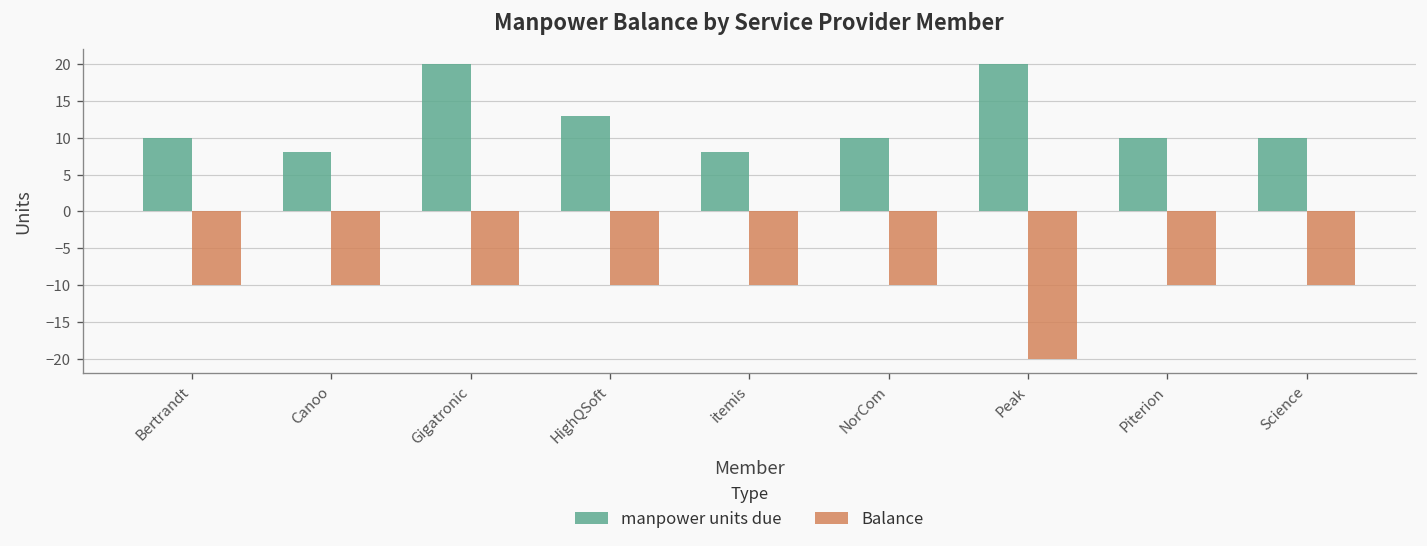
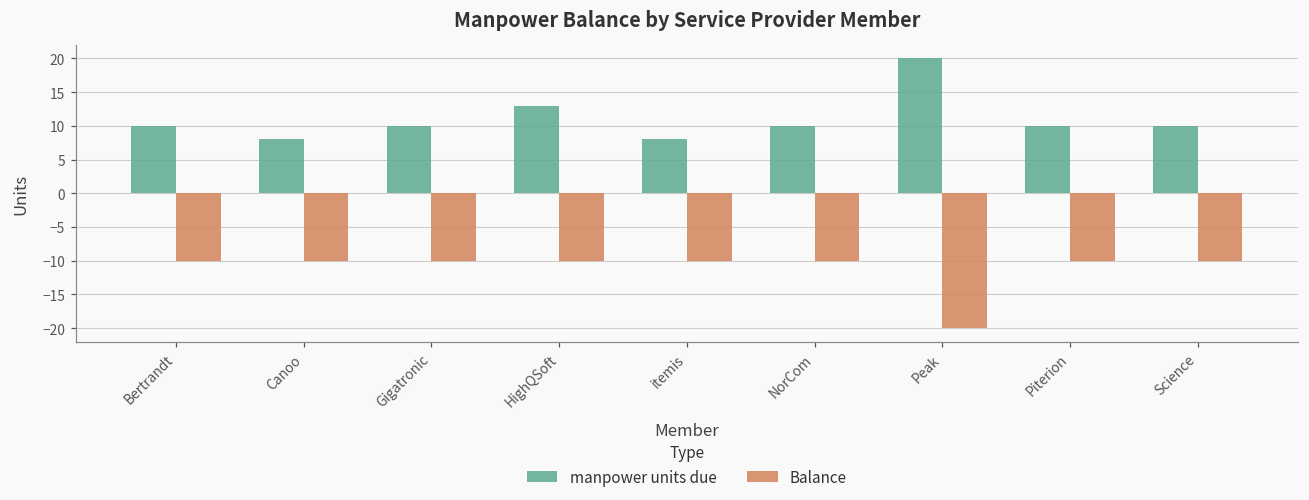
manpower units due, Gigatronic: 20 -> 10
